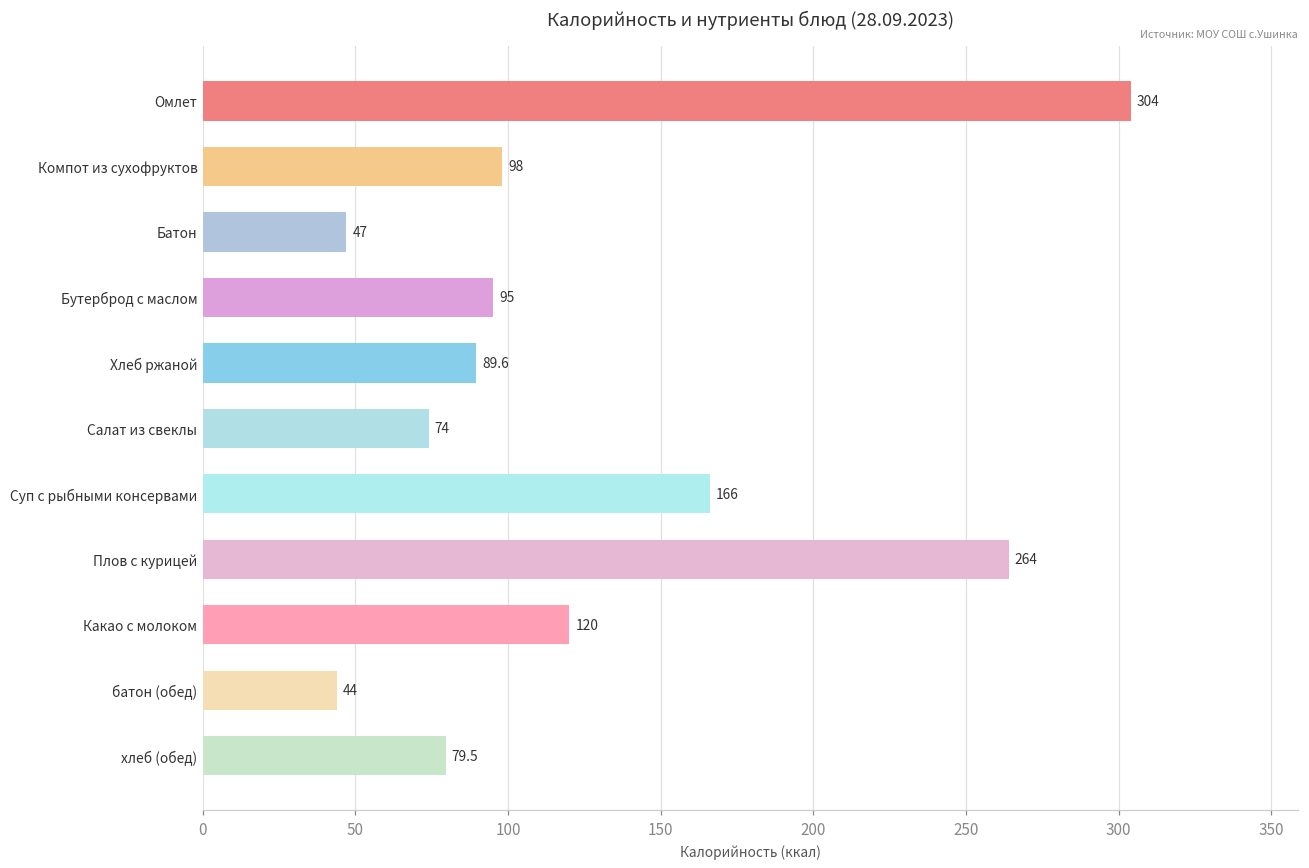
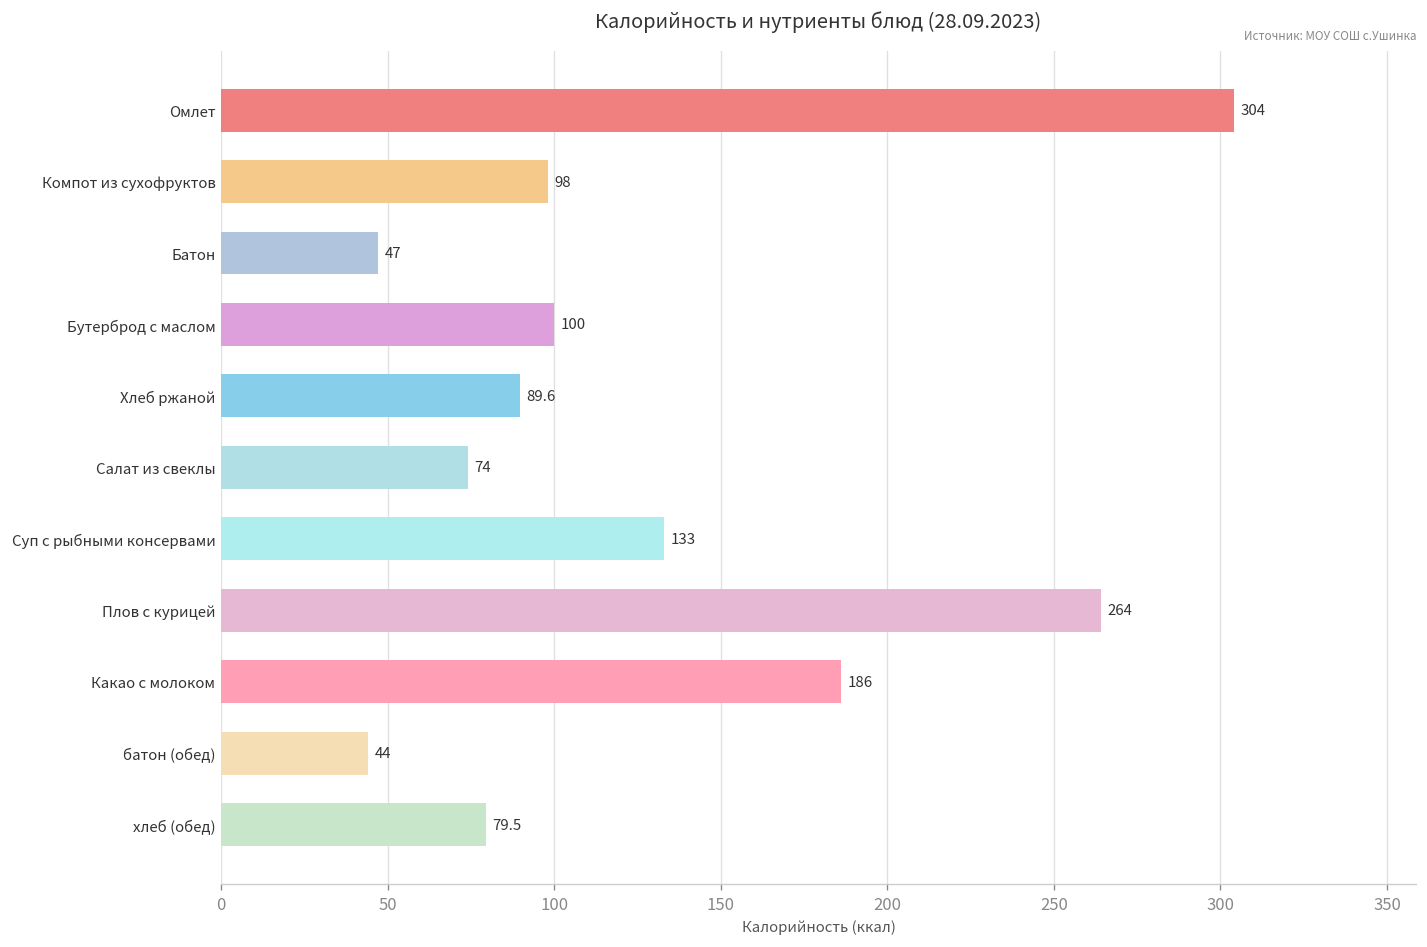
Бутерброд с маслом: 95 -> 100
Суп с рыбными консервами: 166 -> 133
Какао с молоком: 120 -> 186
